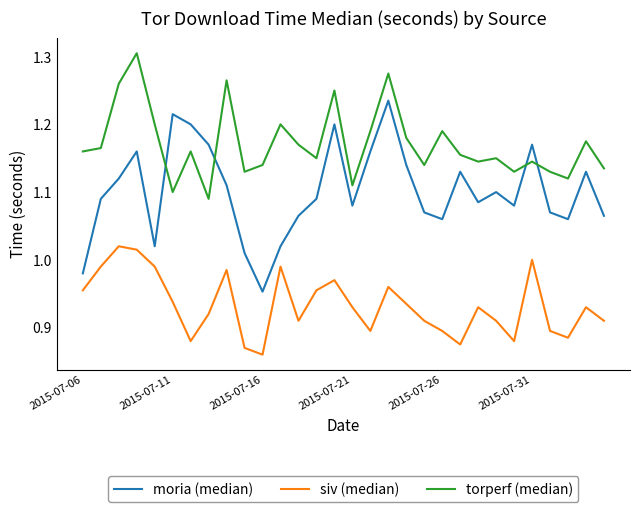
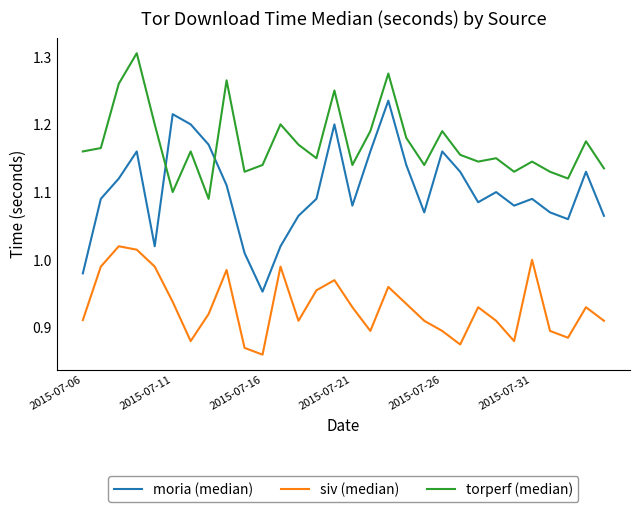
siv (median), 2015-07-06: 0.96 -> 0.91
torperf (median), 2015-07-21: 1.11 -> 1.14
moria (median), 2015-07-26: 1.06 -> 1.16
moria (median), 2015-07-31: 1.17 -> 1.09
